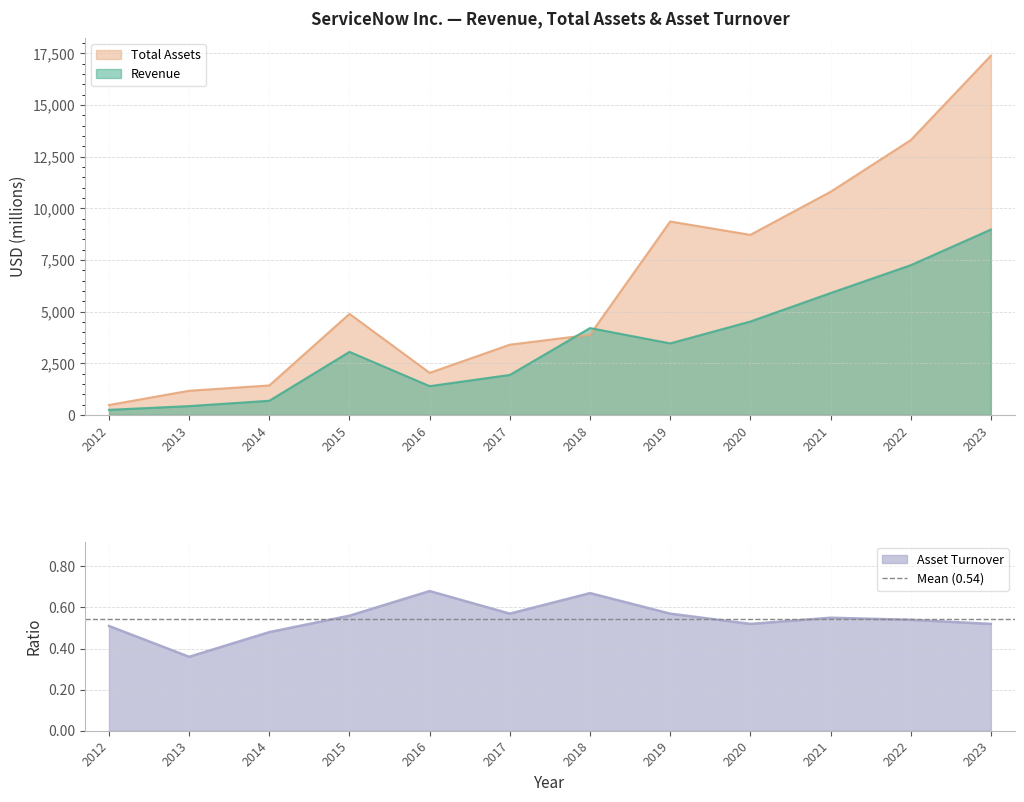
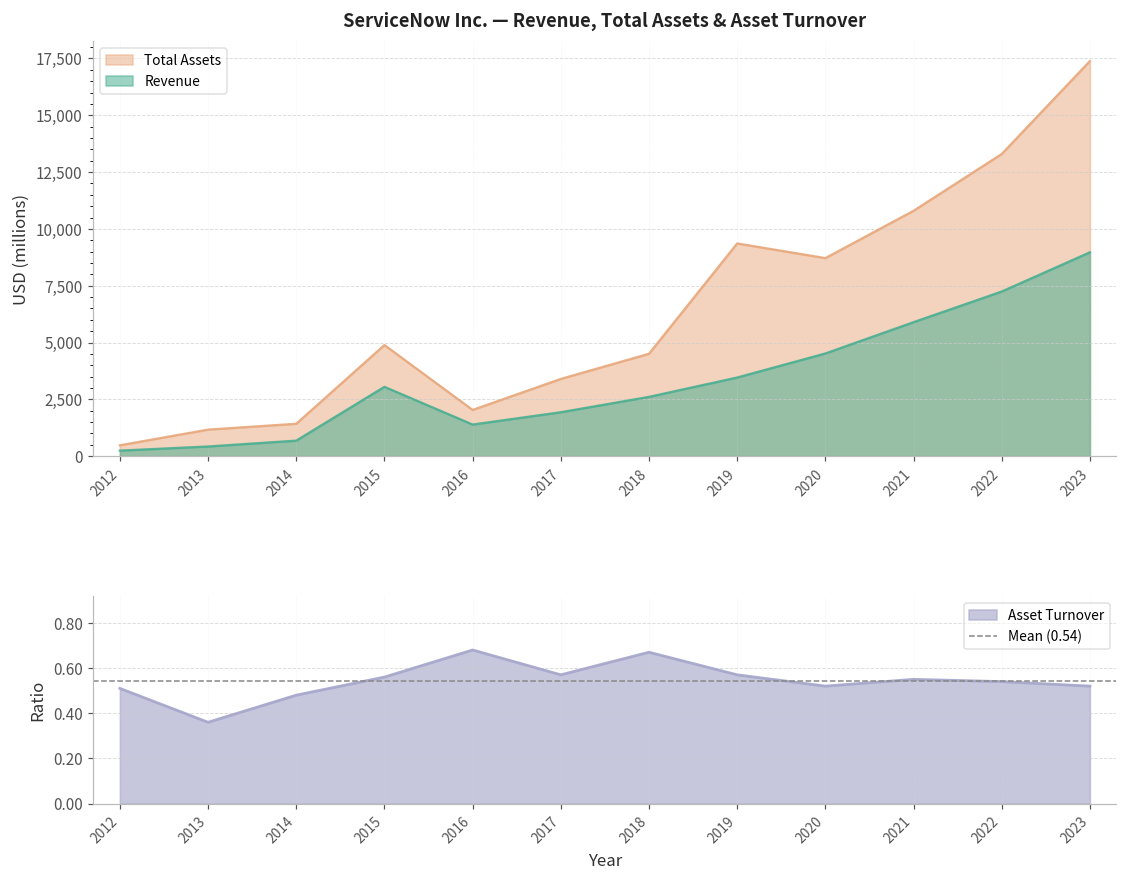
ServiceNow Inc. — Revenue, Total Assets & Asset Turnover, Total Assets, 2018: 3,900 -> 4,500
ServiceNow Inc. — Revenue, Total Assets & Asset Turnover, Revenue, 2018: 4,200 -> 2,600
